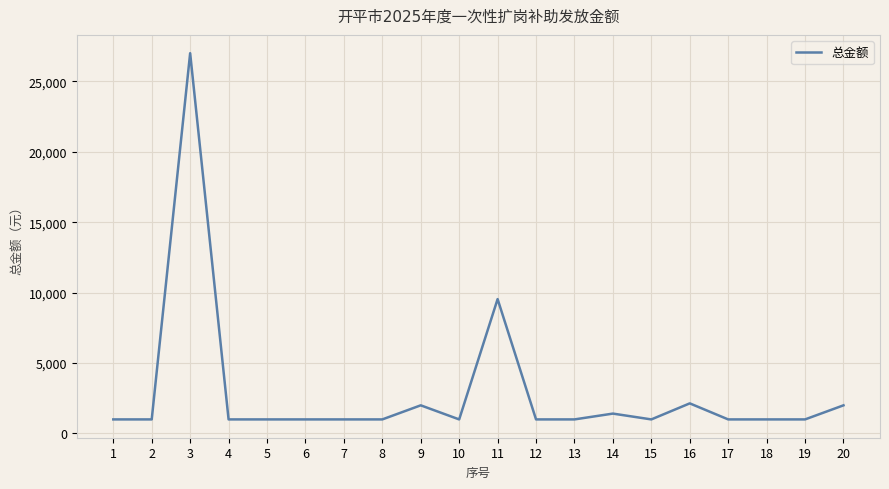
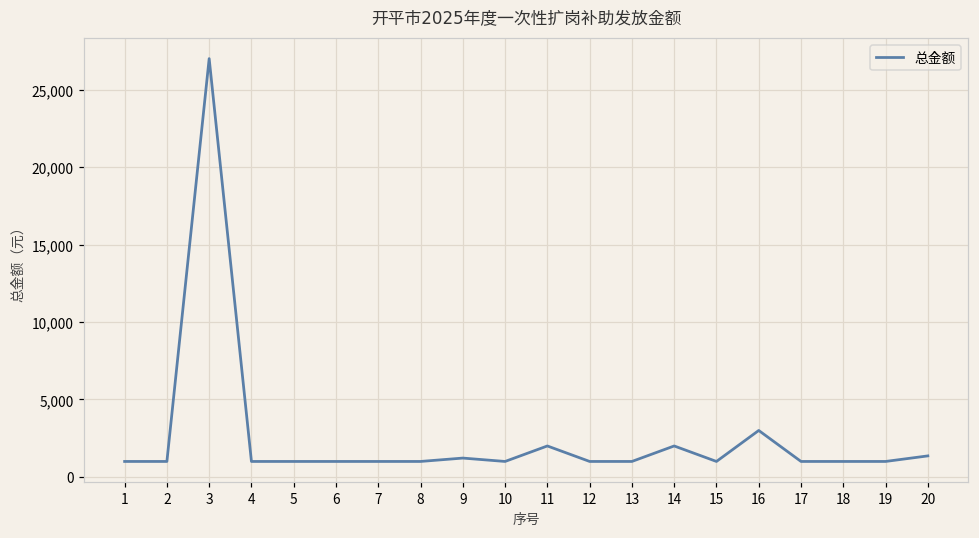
9: 2,000 -> 1,200
11: 9,500 -> 2,000
14: 1,400 -> 2,000
16: 2,100 -> 3,000
20: 2,000 -> 1,400
